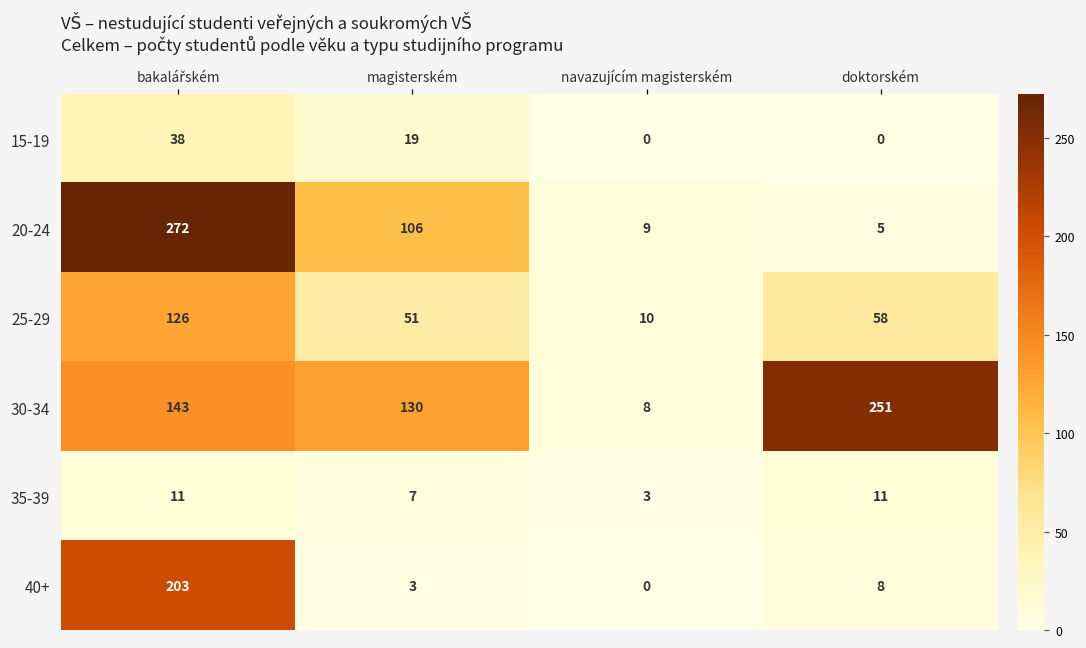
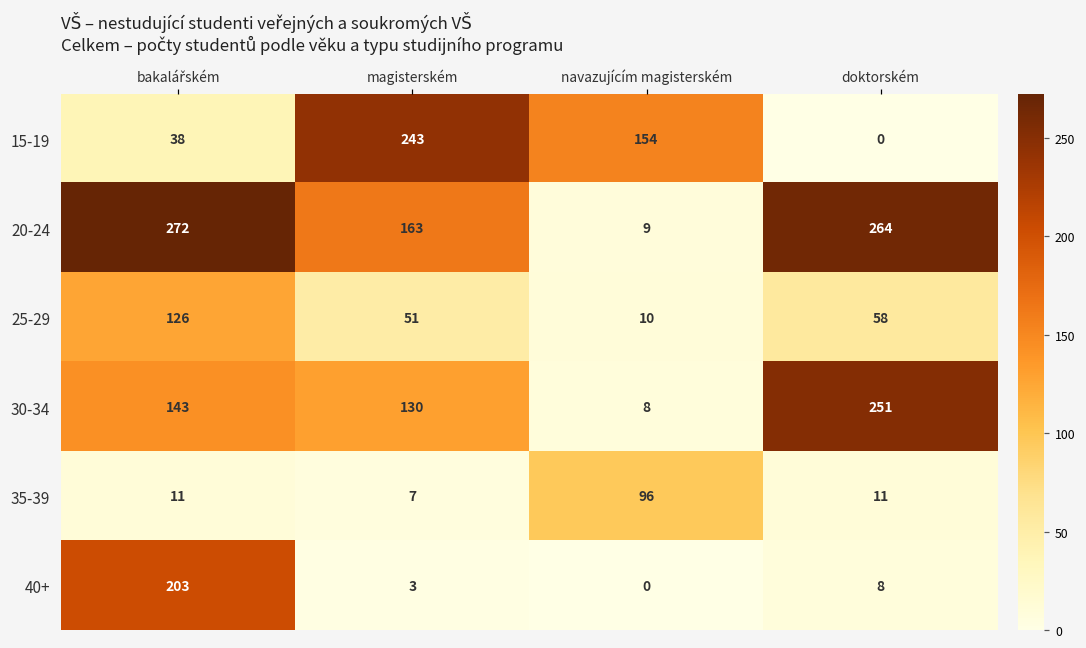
15-19, magisterském: 19 -> 243
15-19, navazujícím magisterském: 0 -> 154
20-24, magisterském: 106 -> 163
20-24, doktorském: 5 -> 264
35-39, navazujícím magisterském: 3 -> 96
